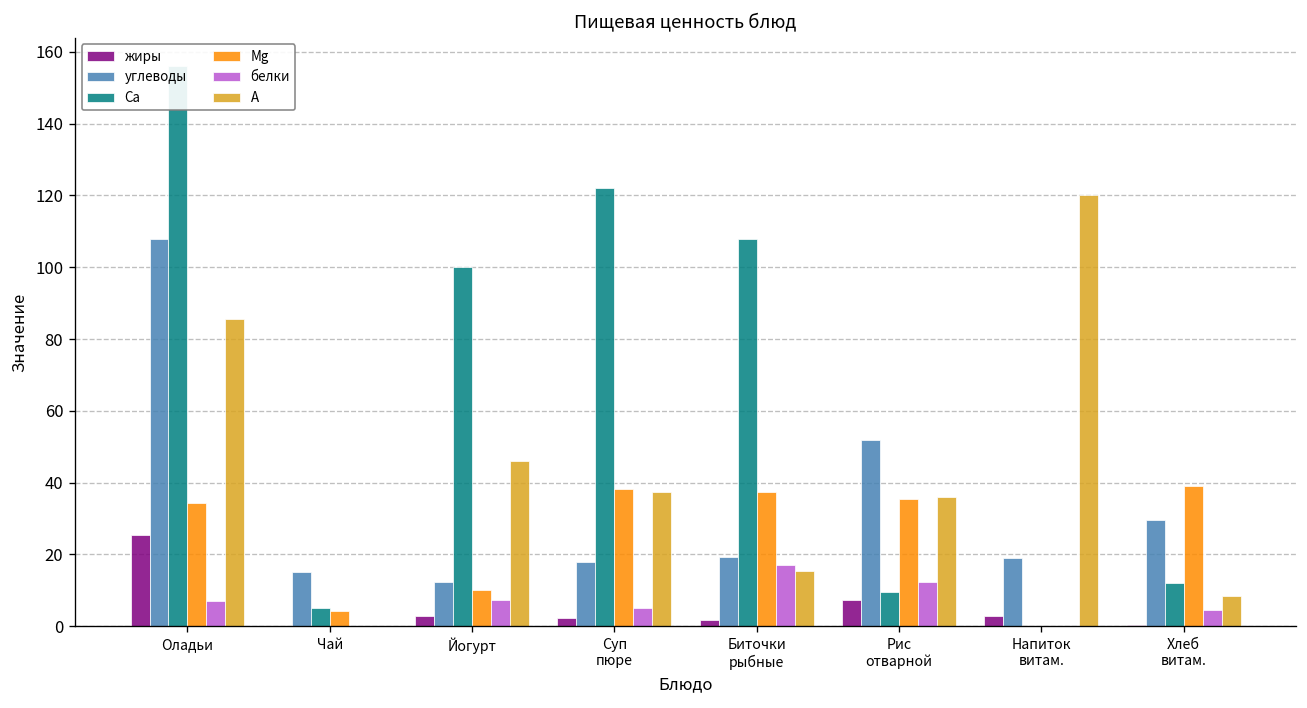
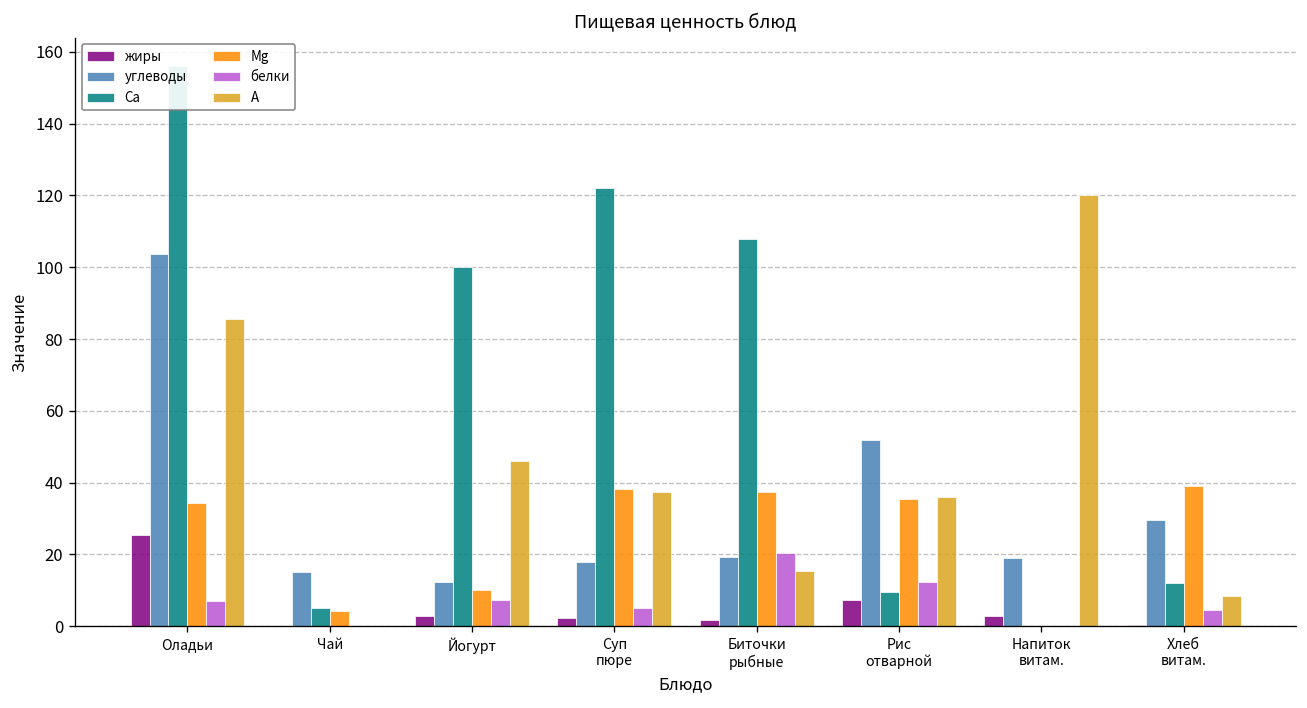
углеводы, Оладьи: 108 -> 104
белки, Биточки рыбные: 17 -> 21
